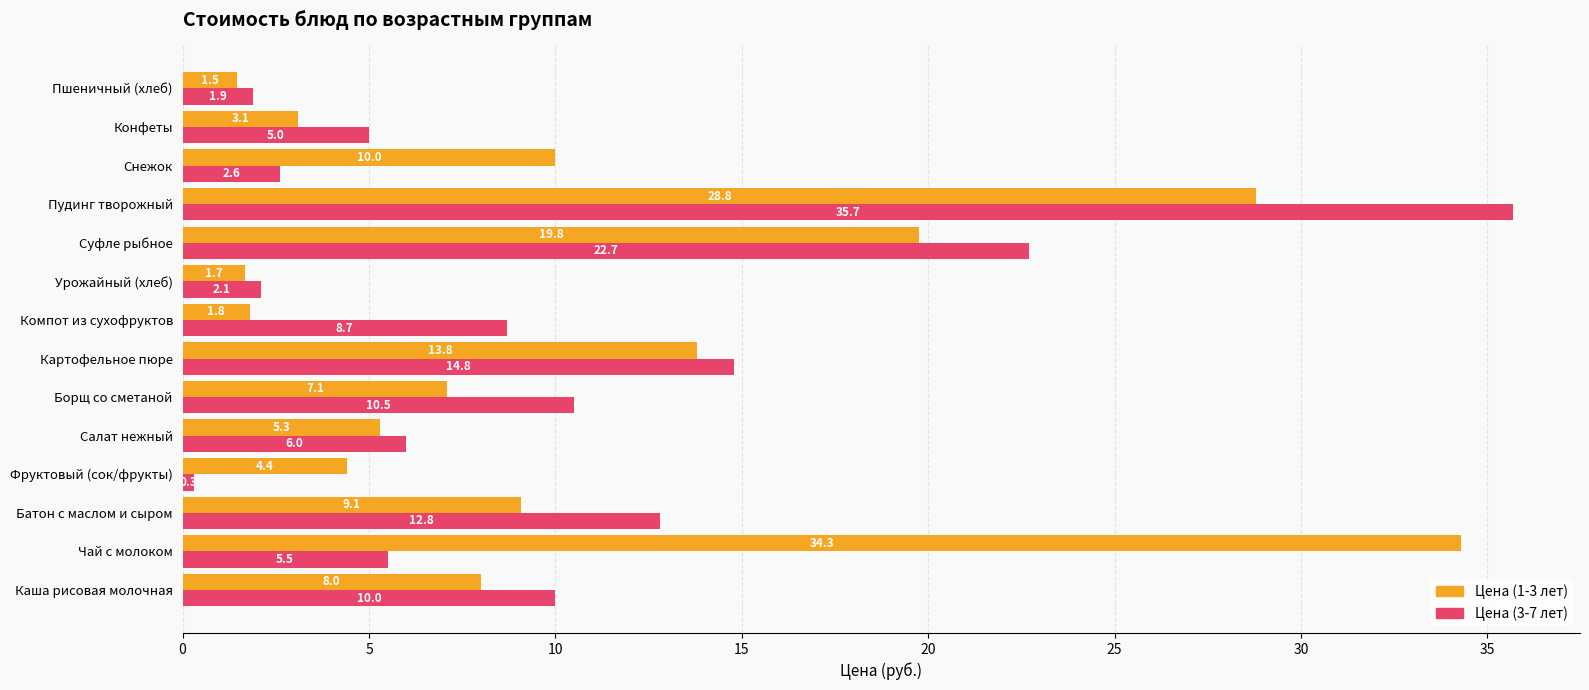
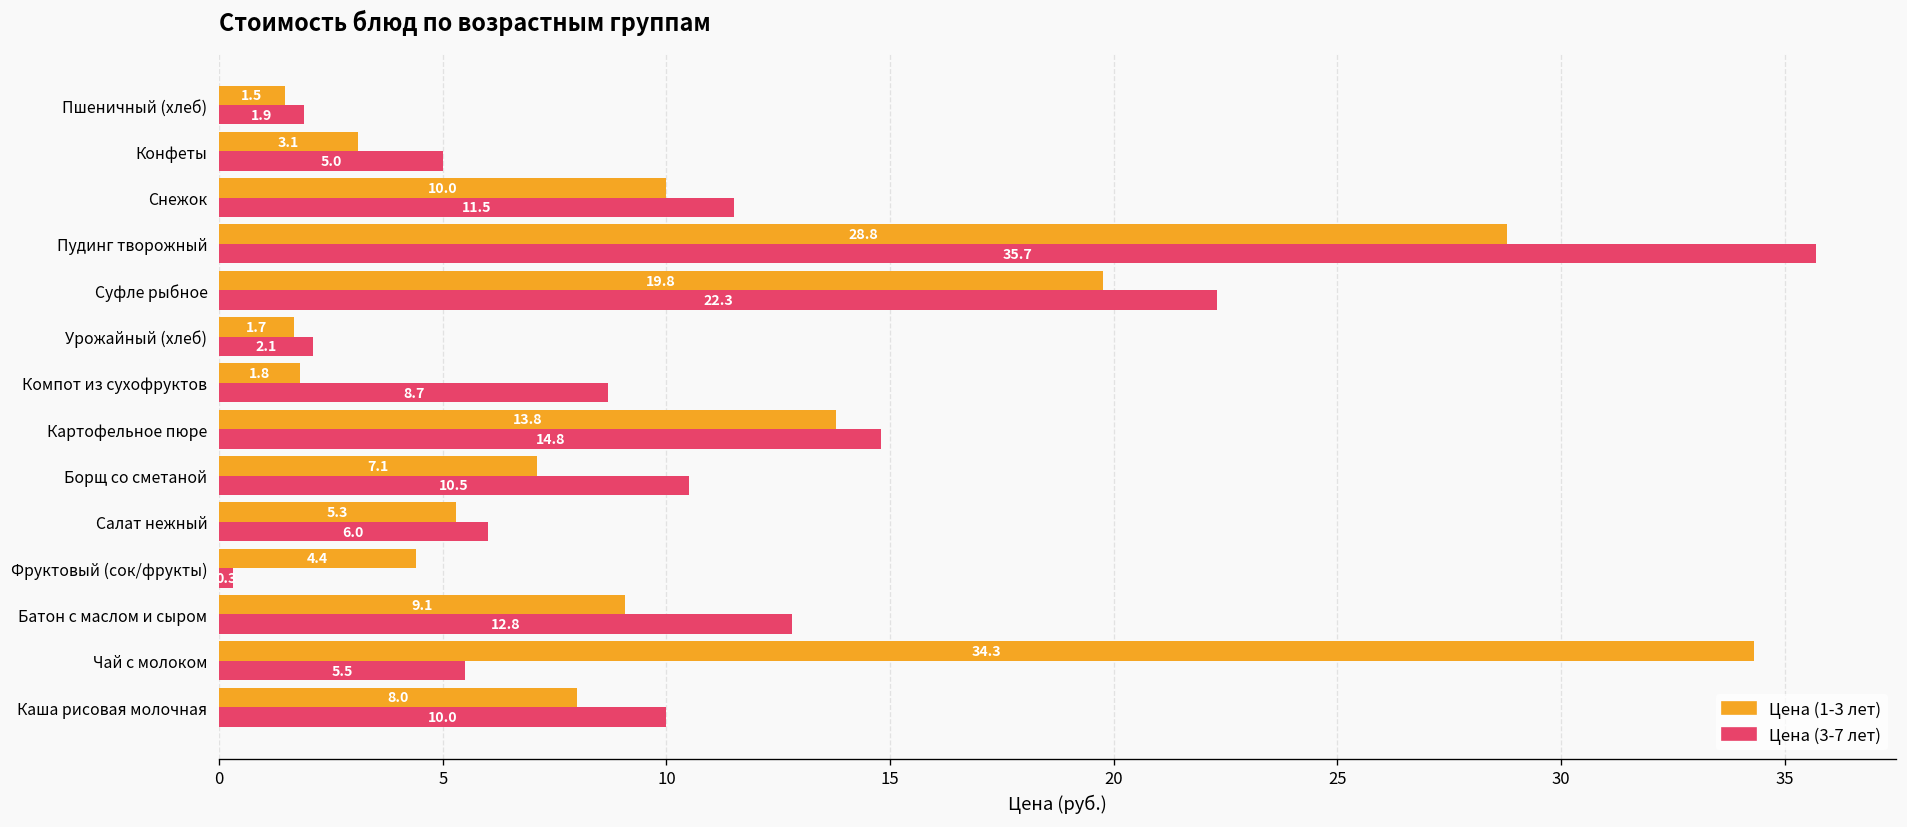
Цена (3-7 лет), Снежок: 2.6 -> 11.5
Цена (3-7 лет), Суфле рыбное: 22.7 -> 22.3
